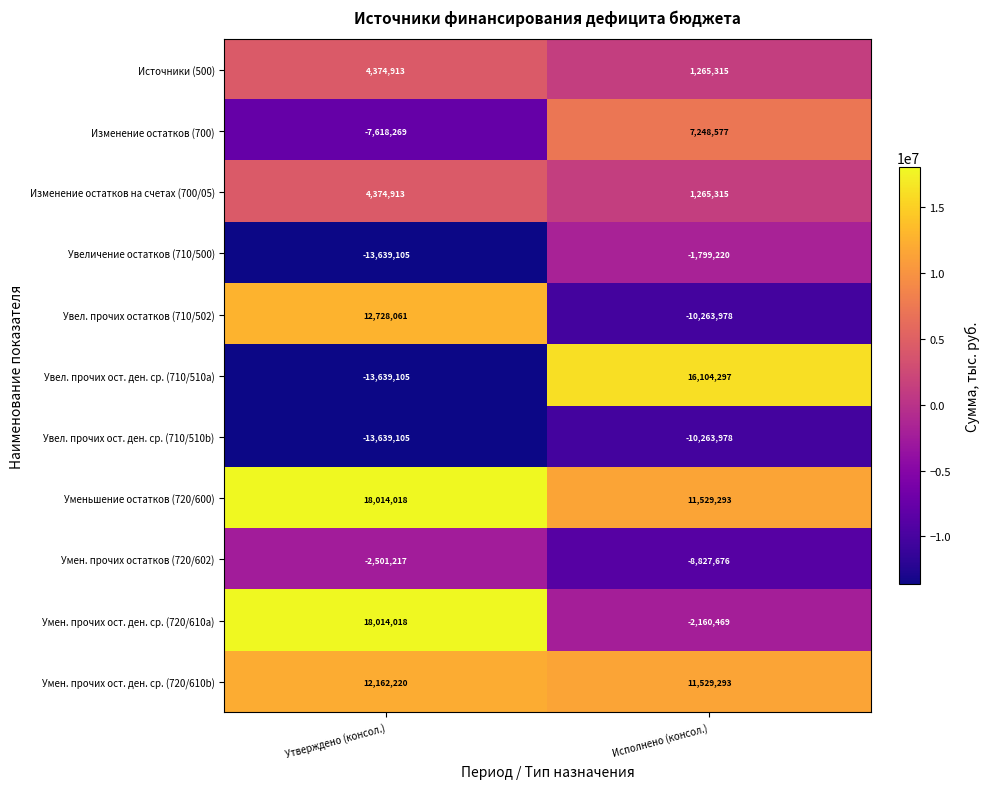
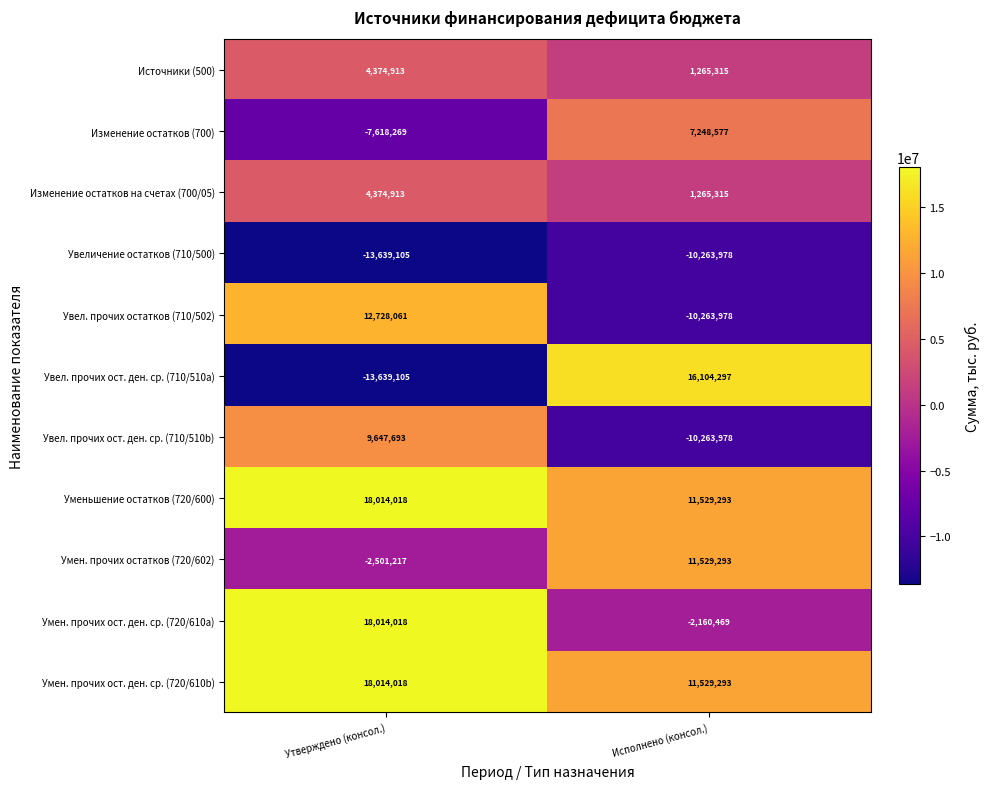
Увеличение остатков (710/500), Исполнено (консол.): -1,799,220 -> -10,263,978
Увел. прочих ост. ден. ср. (710/510b), Утверждено (консол.): -13,639,105 -> 9,647,693
Умен. прочих остатков (720/602), Исполнено (консол.): -8,827,676 -> 11,529,293
Умен. прочих ост. ден. ср. (720/610b), Утверждено (консол.): 12,162,220 -> 18,014,018
